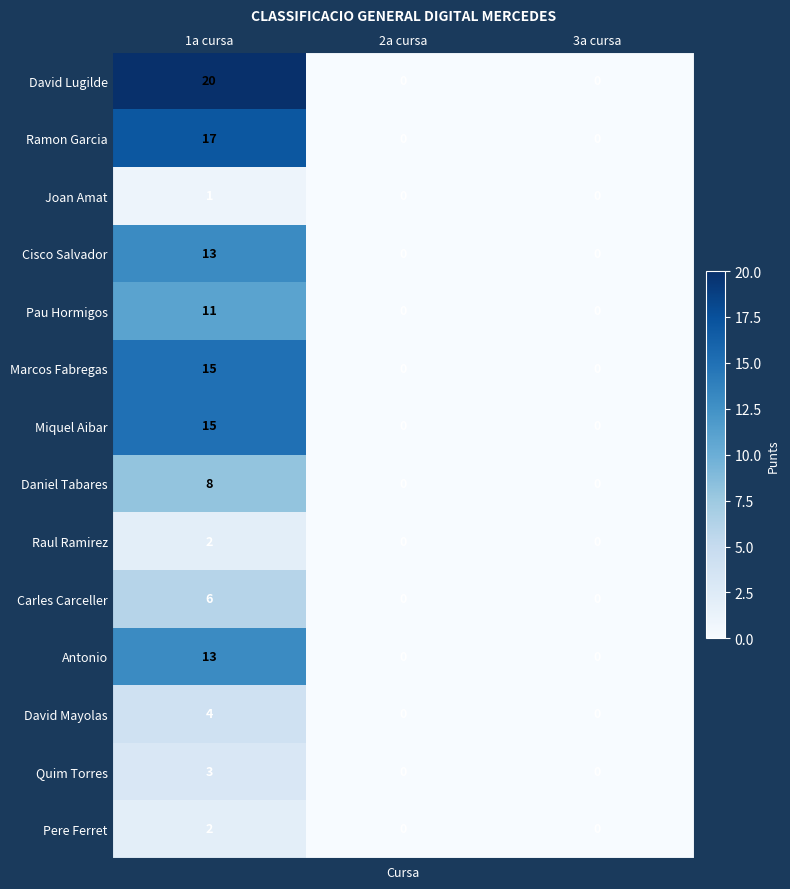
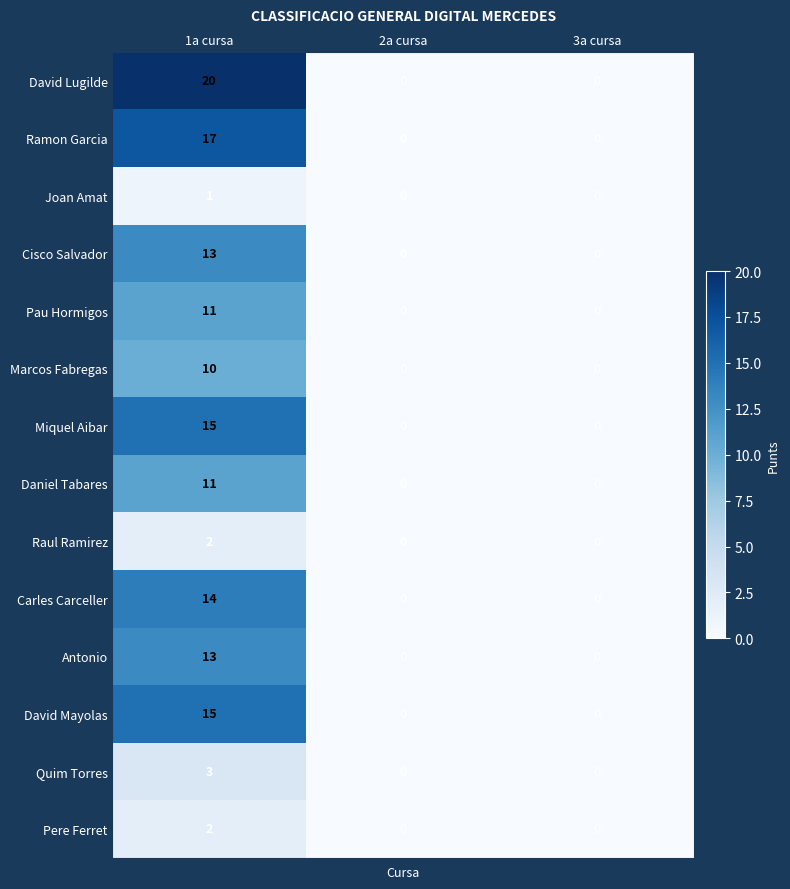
Marcos Fabregas, 1a cursa: 15 -> 10
Daniel Tabares, 1a cursa: 8 -> 11
Carles Carceller, 1a cursa: 6 -> 14
David Mayolas, 1a cursa: 4 -> 15
